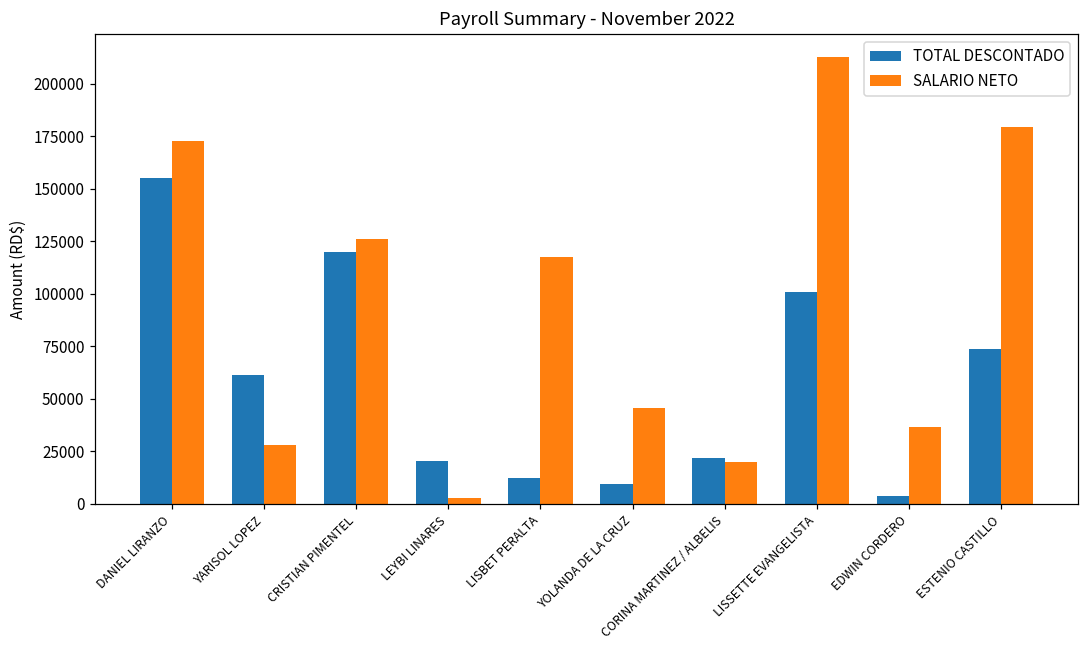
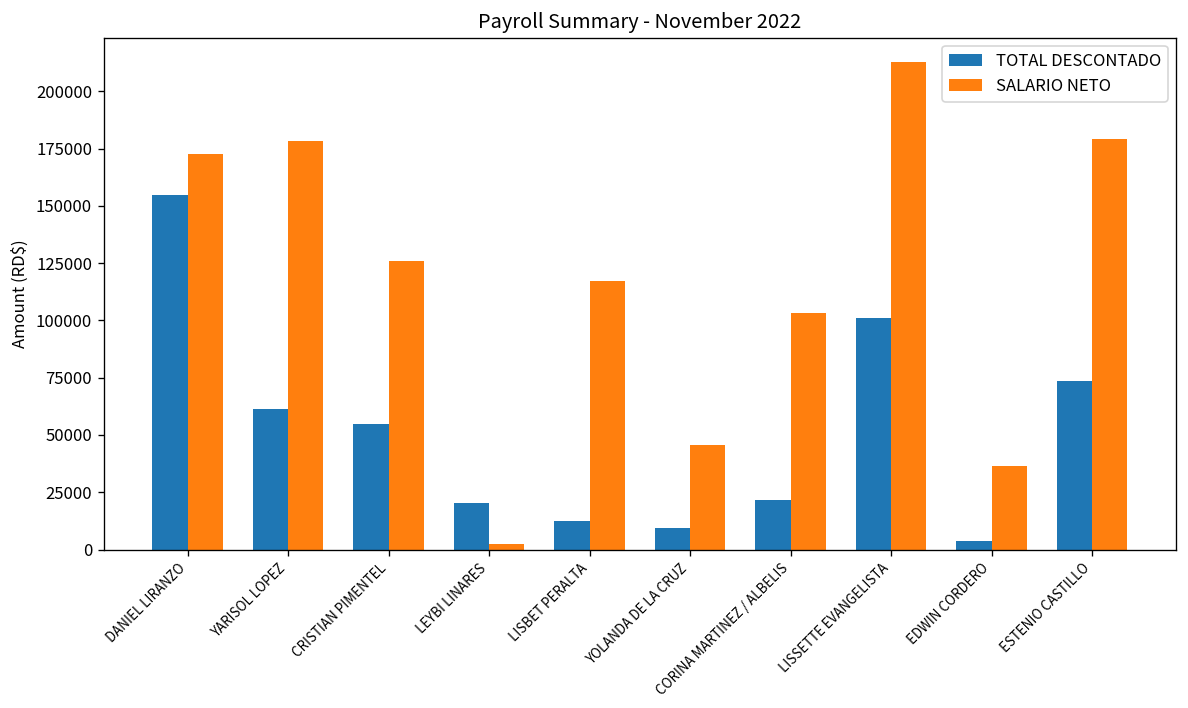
SALARIO NETO, YARISOL LOPEZ: 28000 -> 178000
TOTAL DESCONTADO, CRISTIAN PIMENTEL: 120000 -> 55000
SALARIO NETO, CORINA MARTINEZ / ALBELIS: 20000 -> 103000
